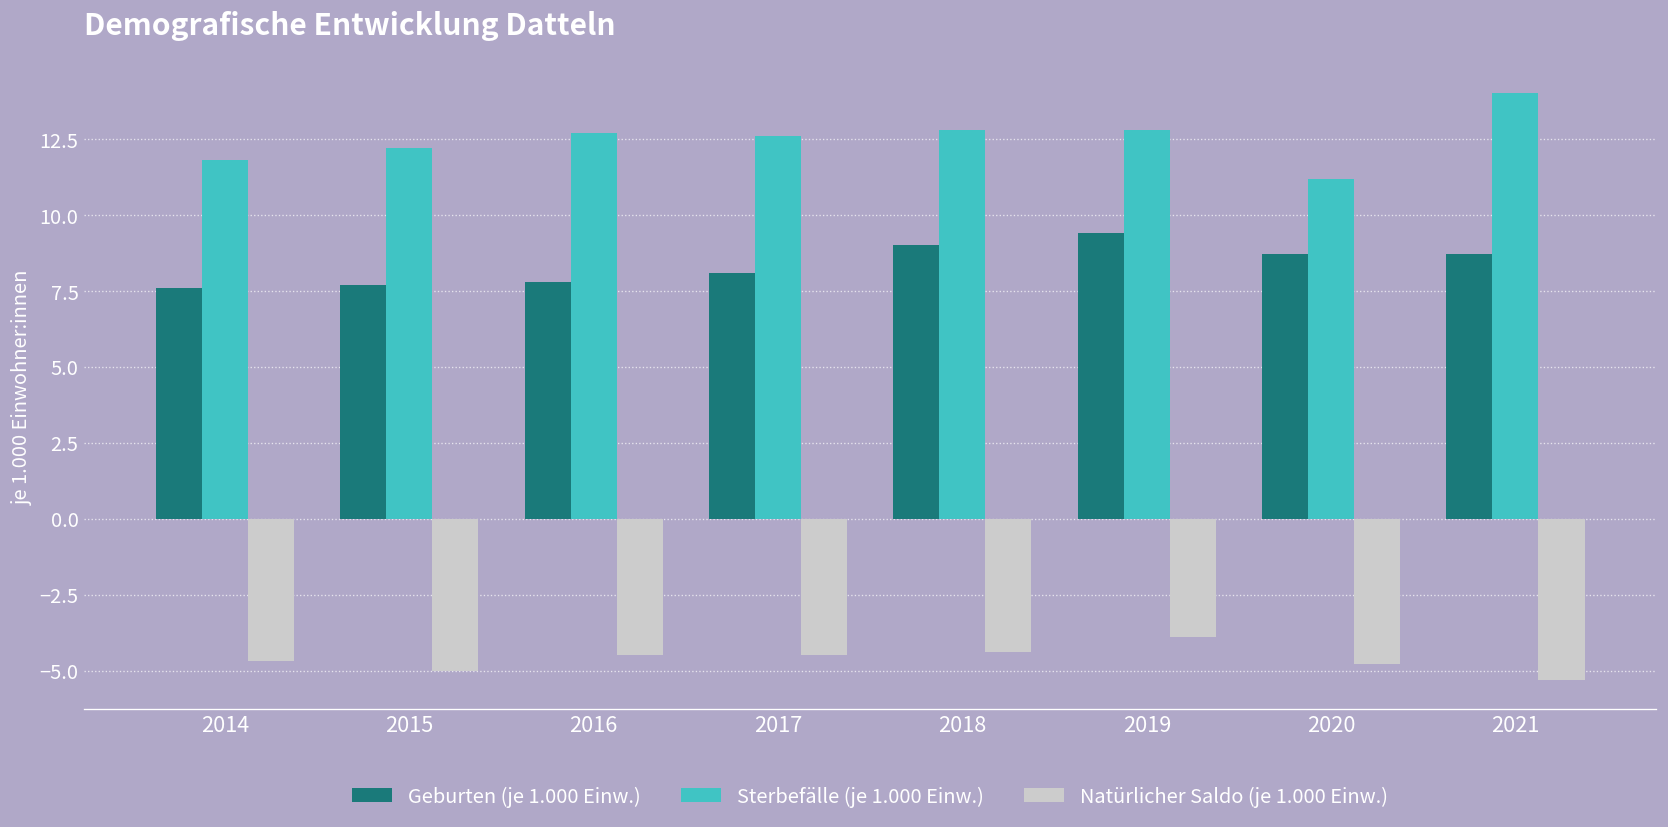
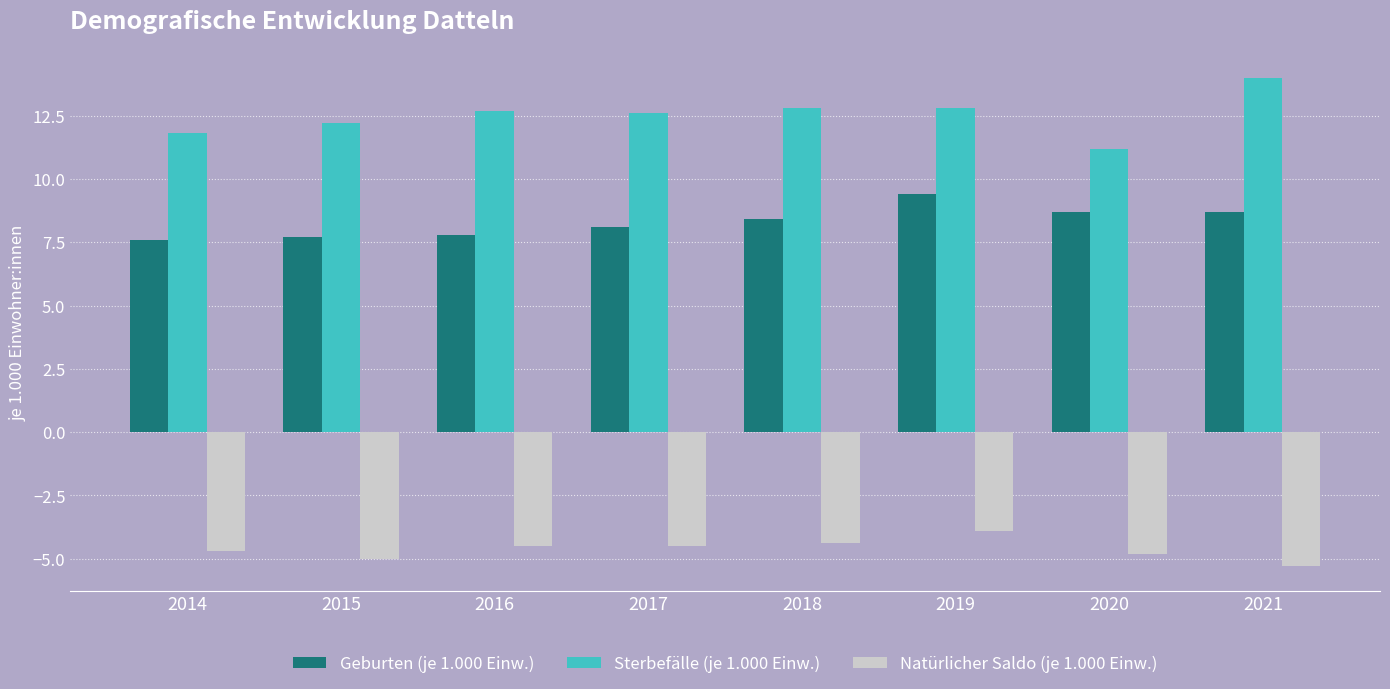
Geburten (je 1.000 Einw.), 2018: 9.0 -> 8.4
